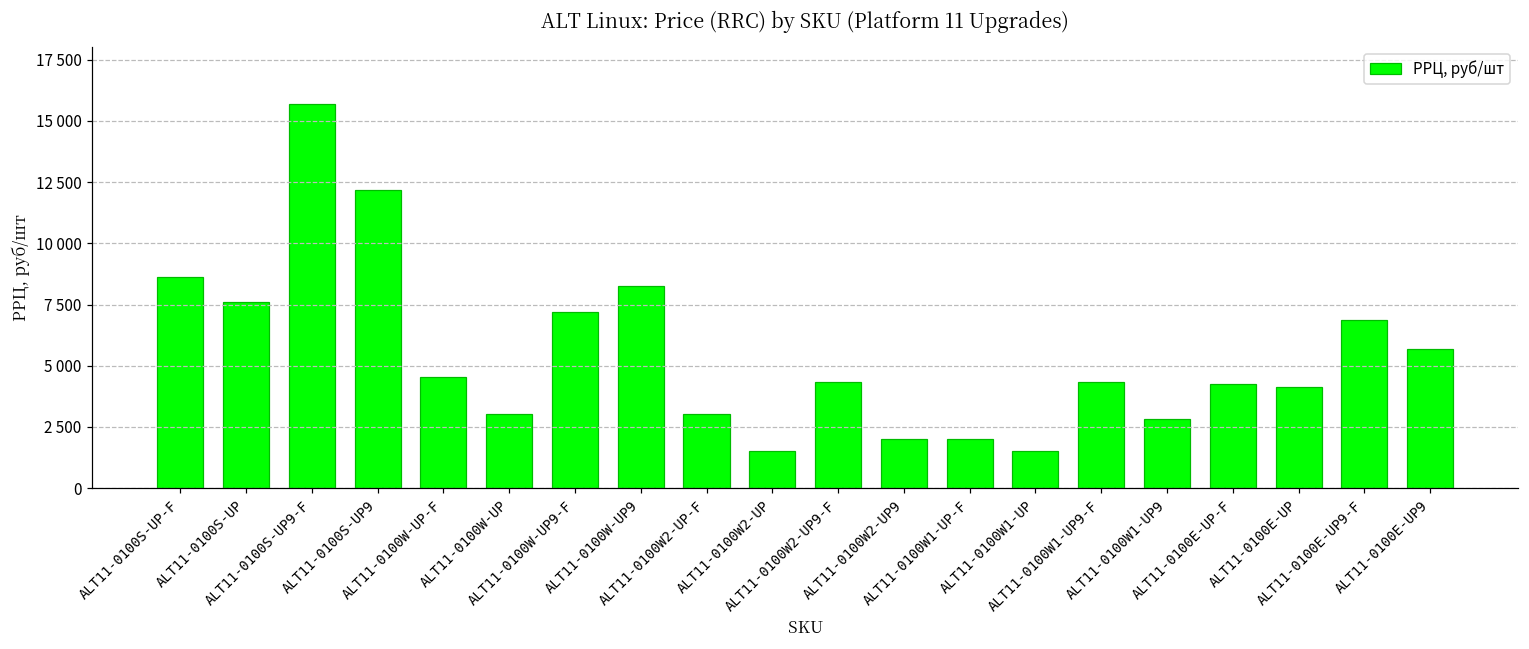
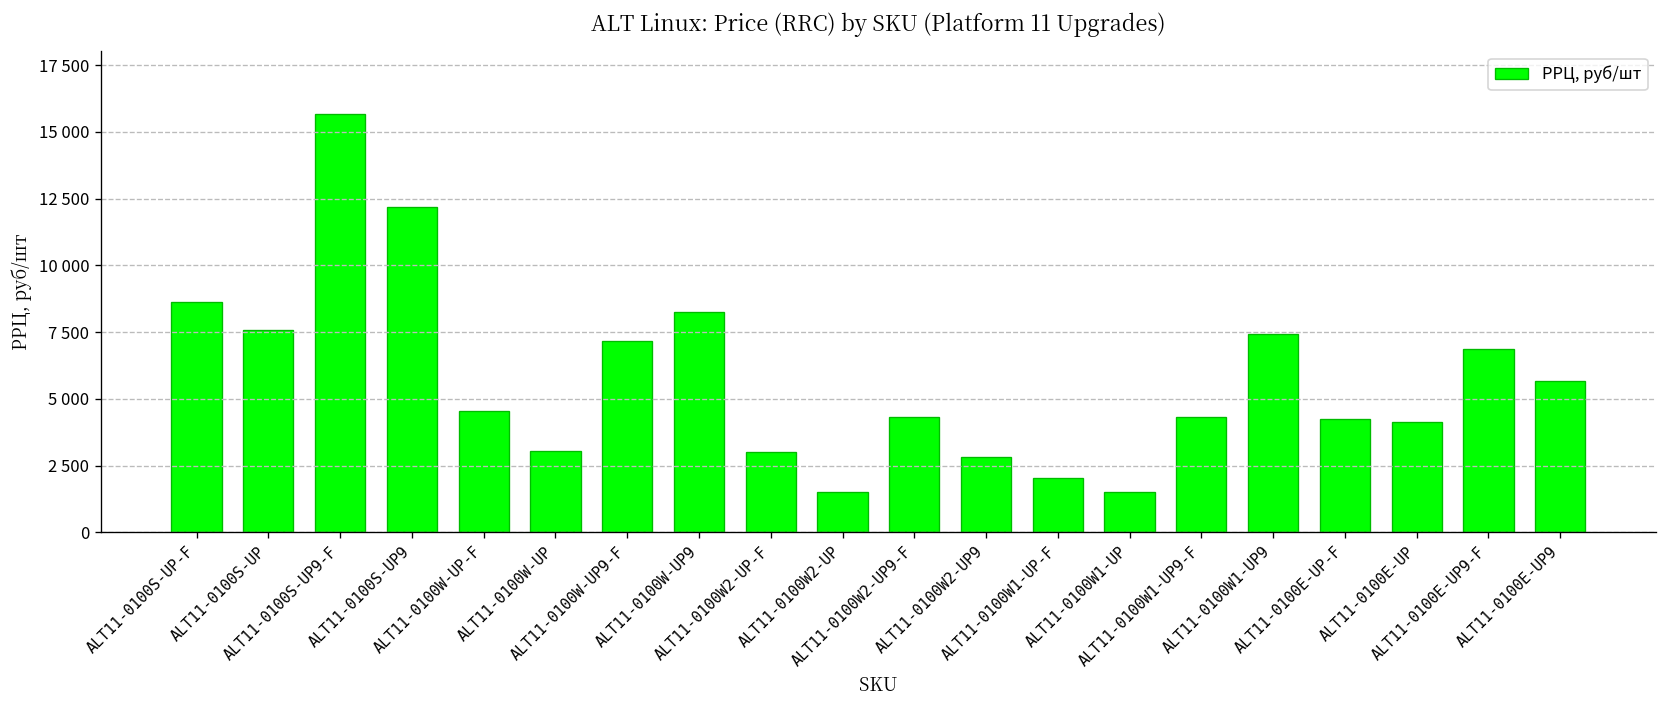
ALT11-0100W2-UP9: 2000 -> 2800
ALT11-0100W1-UP9: 2800 -> 7400
